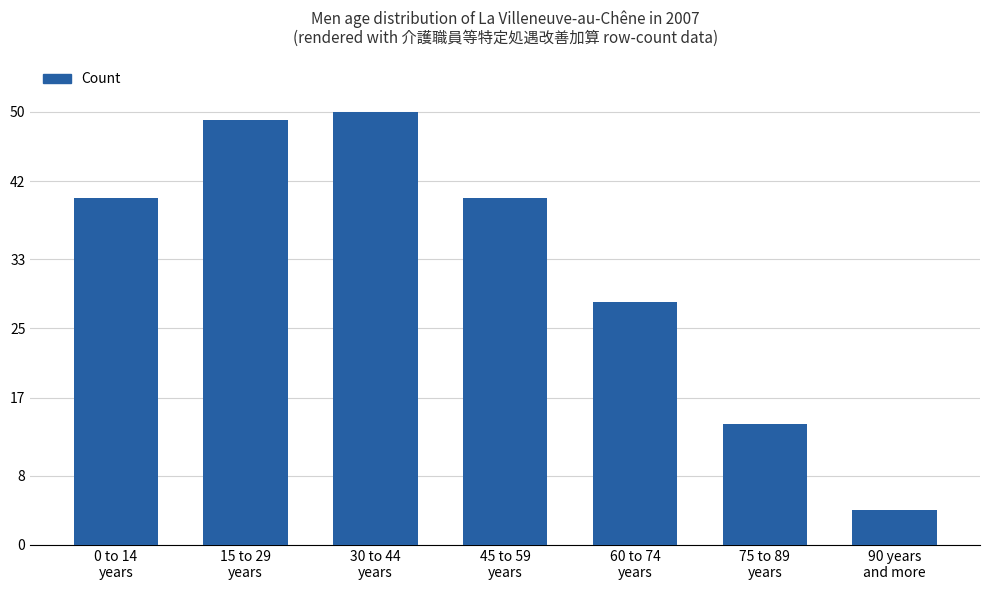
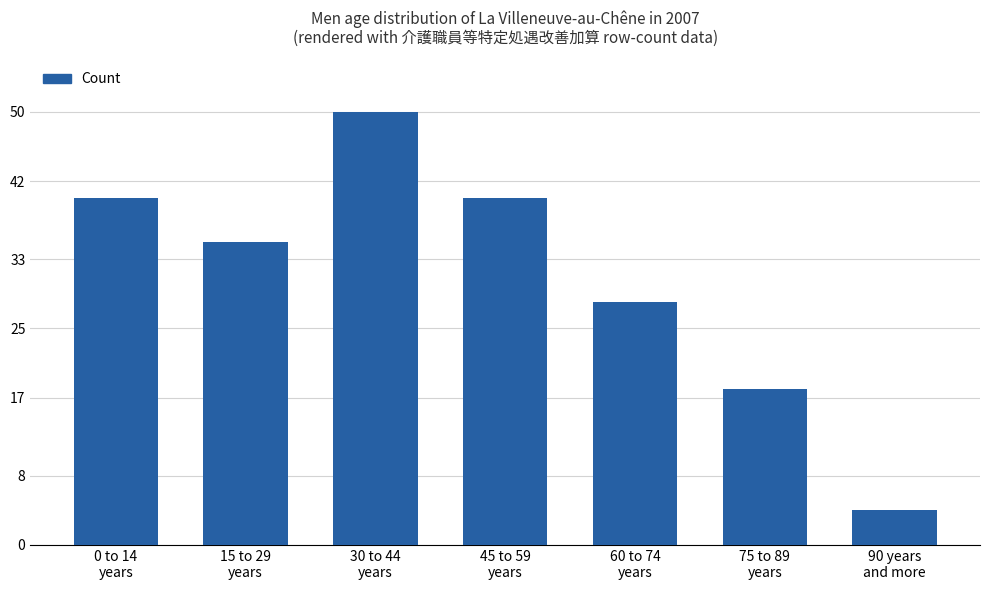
15 to 29 years: 49 -> 35
75 to 89 years: 14 -> 18
